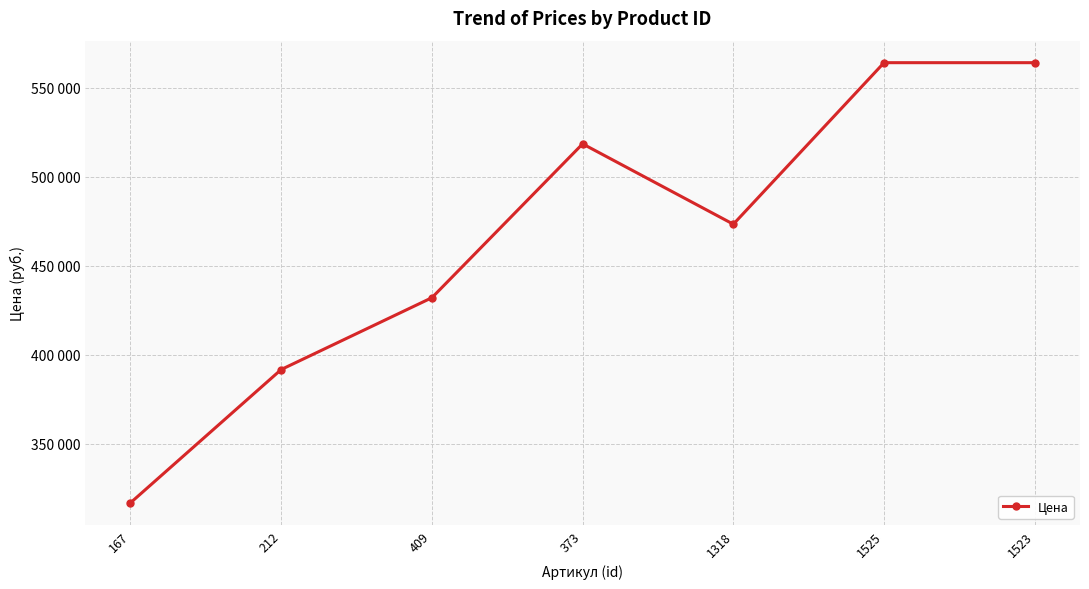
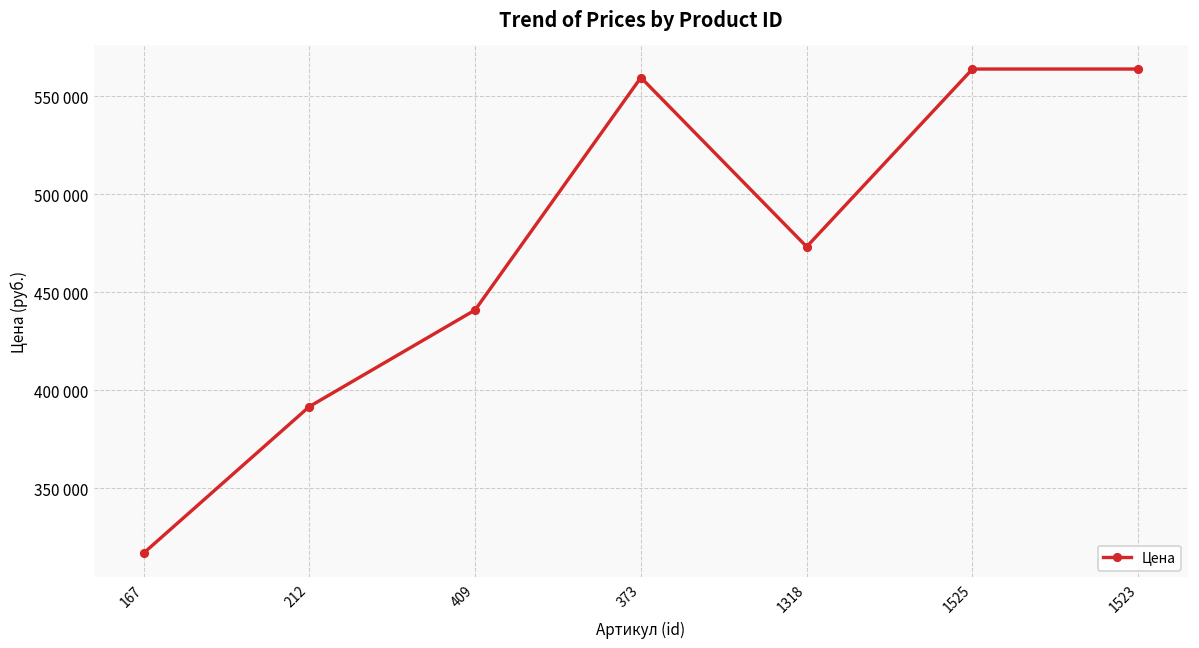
409: 432000 -> 441000
373: 518000 -> 560000
